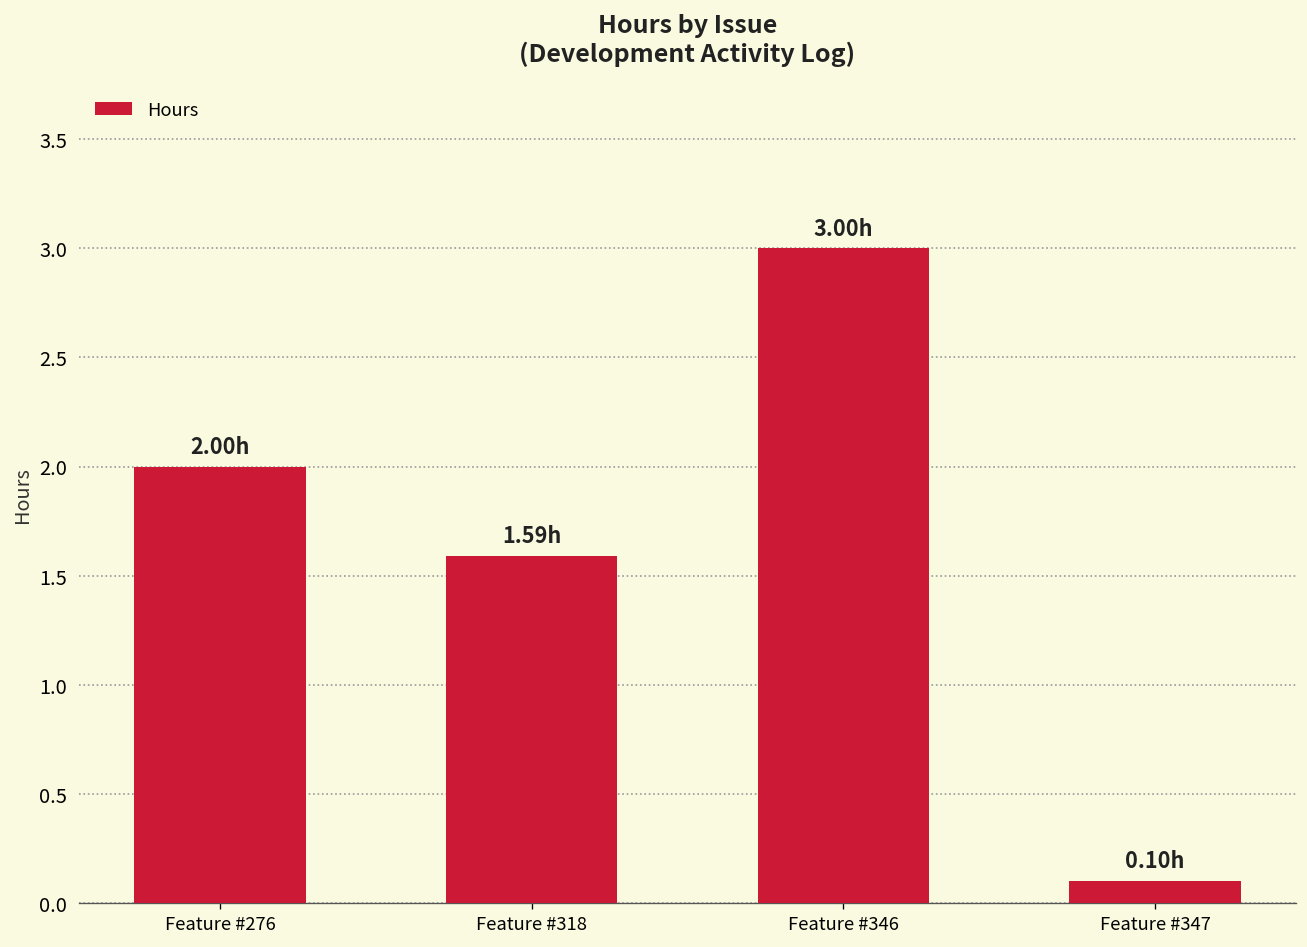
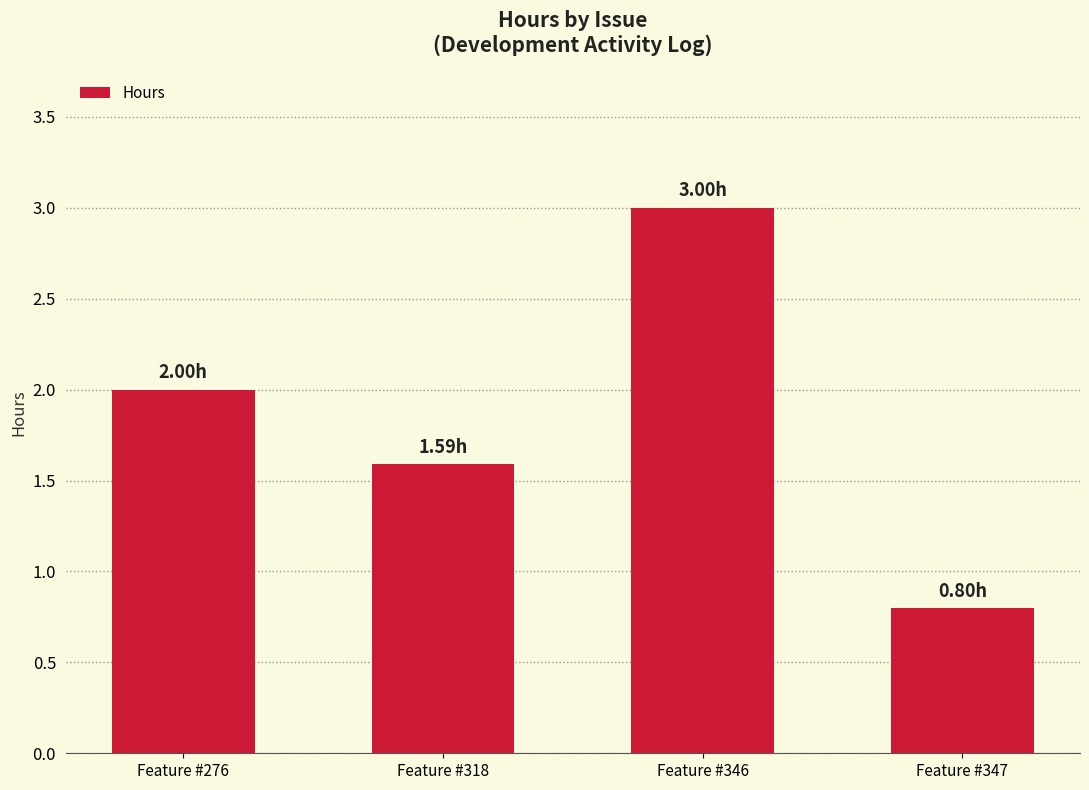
Feature #347: 0.10h -> 0.80h
